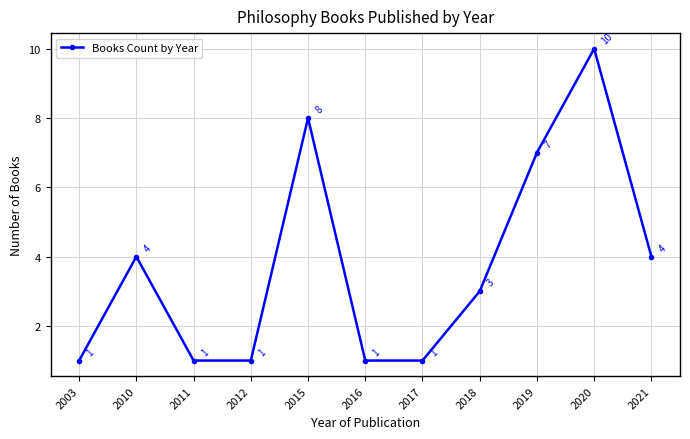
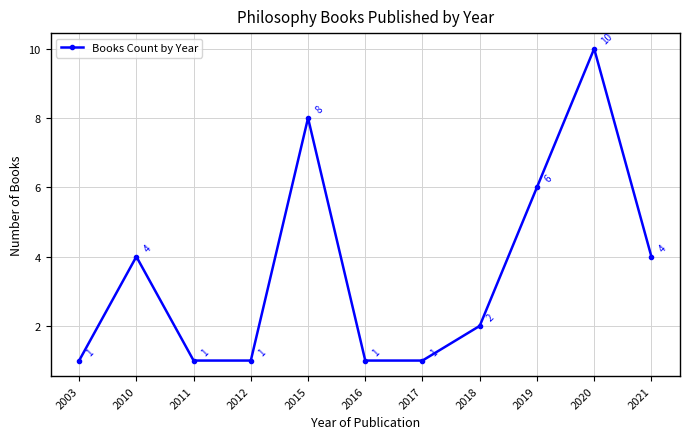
2018: 3 -> 2
2019: 7 -> 6
